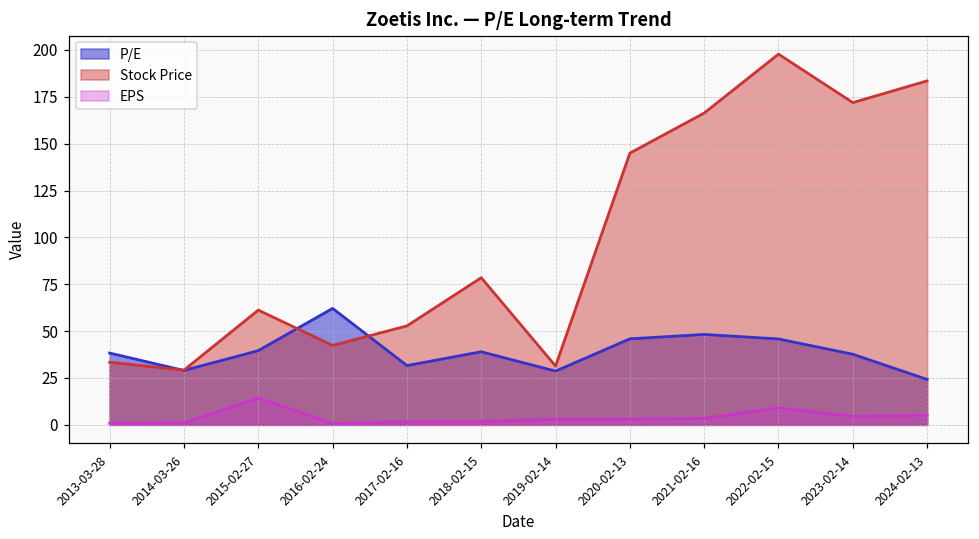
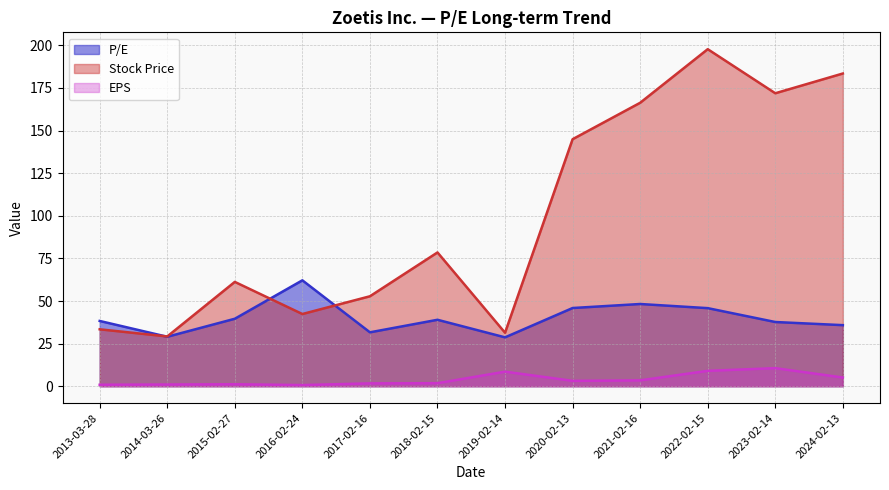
EPS, 2015-02-27: 14 -> 1
EPS, 2019-02-14: 3 -> 9
EPS, 2023-02-14: 5 -> 11
P/E, 2024-02-13: 24 -> 36
